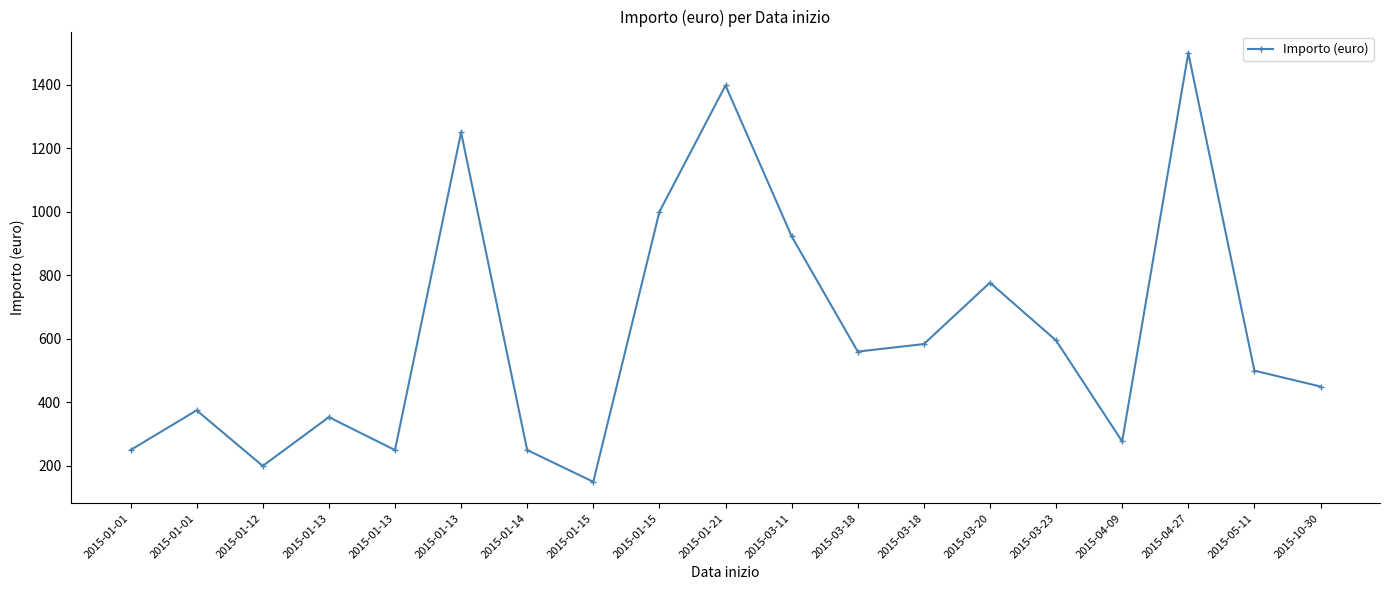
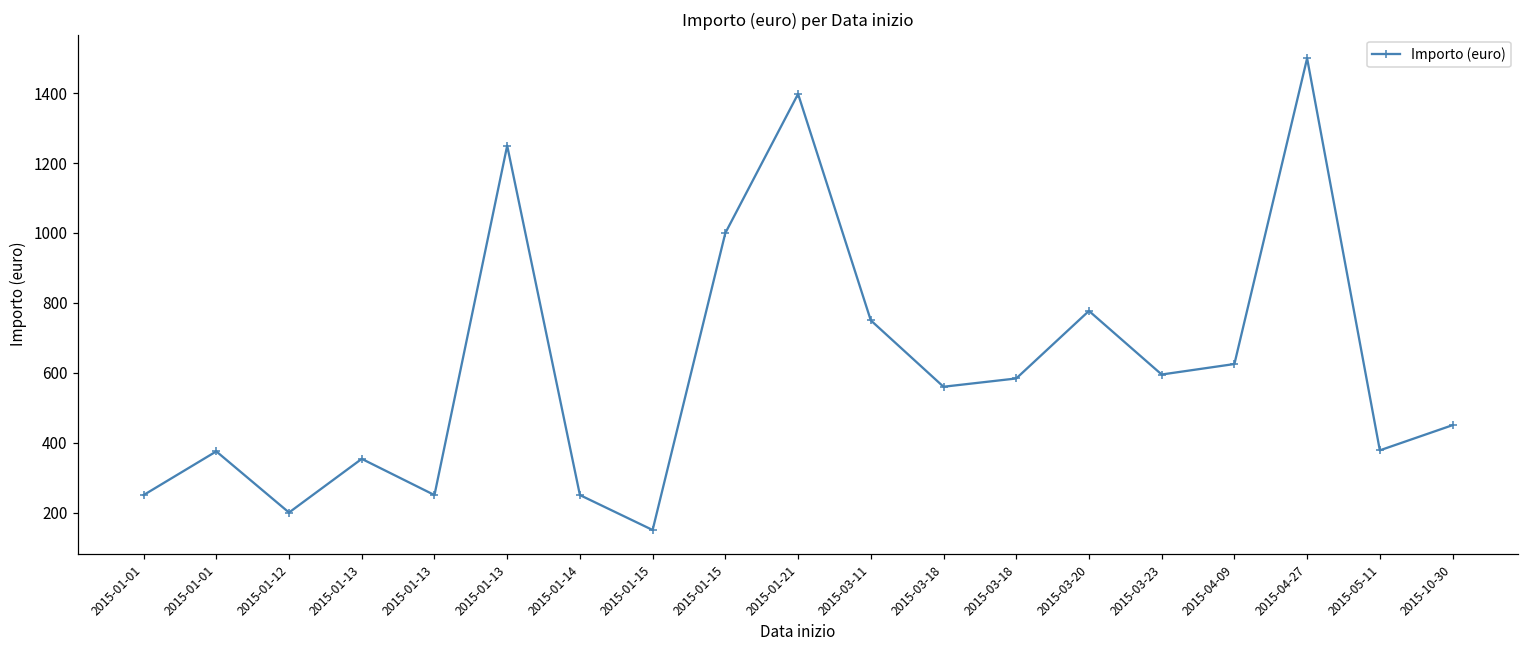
2015-03-11: 920 -> 750
2015-04-09: 280 -> 630
2015-05-11: 500 -> 380
